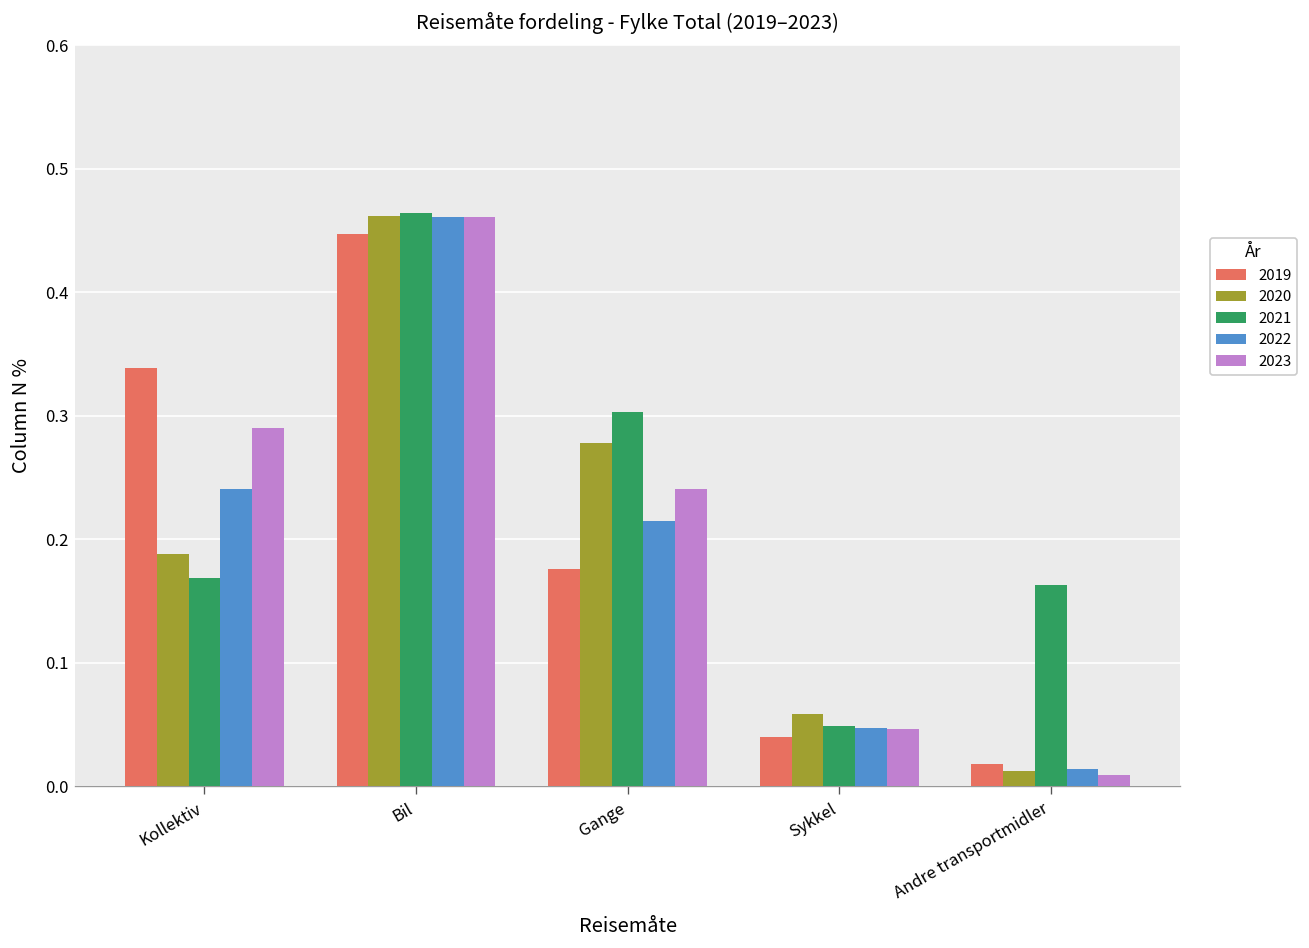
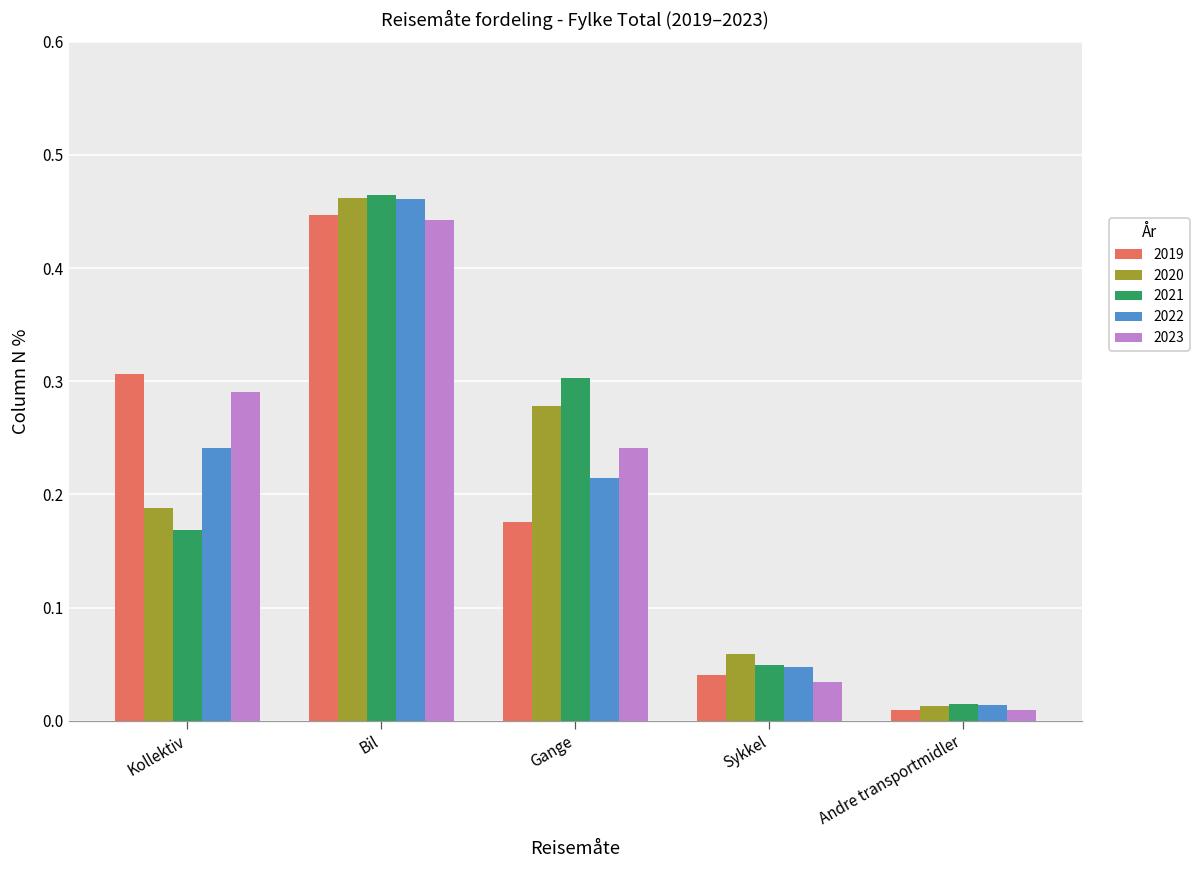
2019, Kollektiv: 0.339 -> 0.306
2023, Bil: 0.461 -> 0.442
2023, Sykkel: 0.046 -> 0.034
2019, Andre transportmidler: 0.018 -> 0.009
2021, Andre transportmidler: 0.163 -> 0.015
